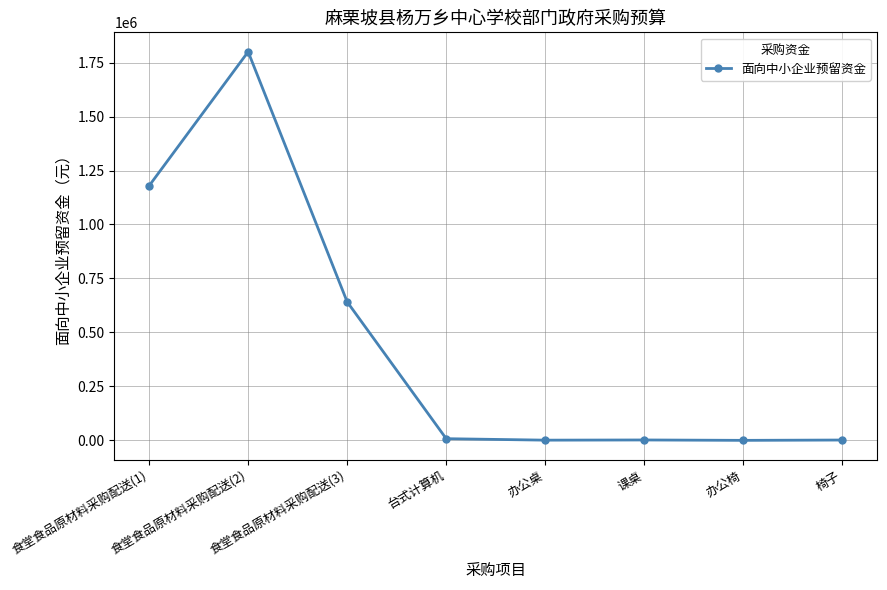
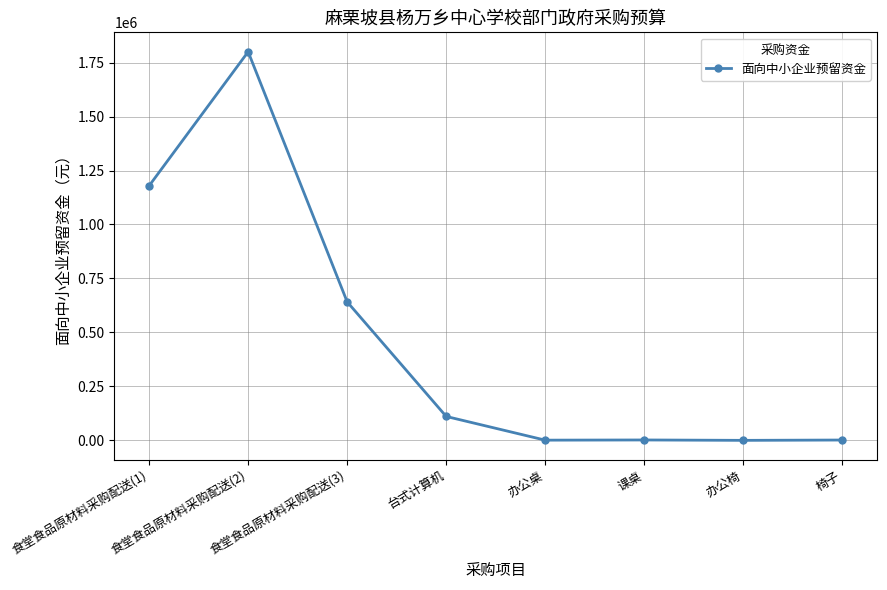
台式计算机: 10000 -> 110000
